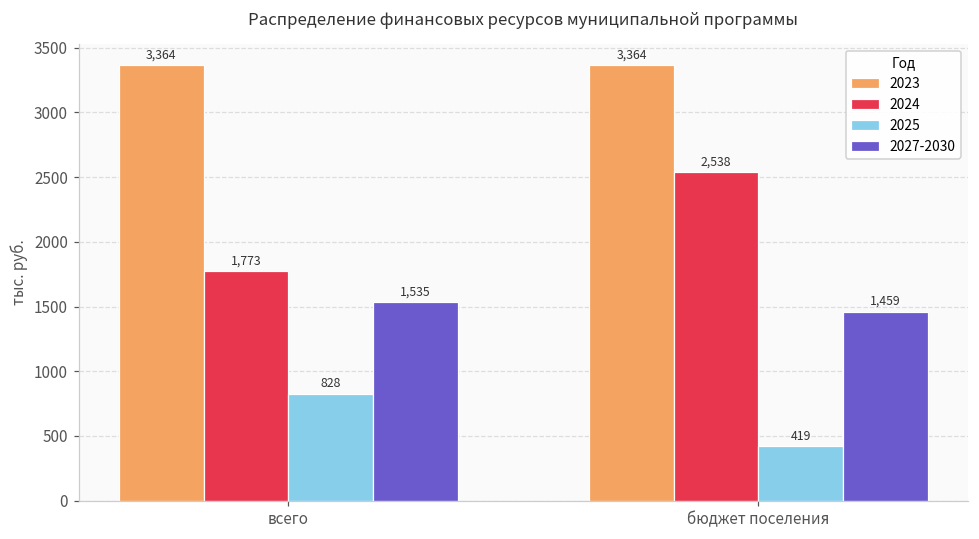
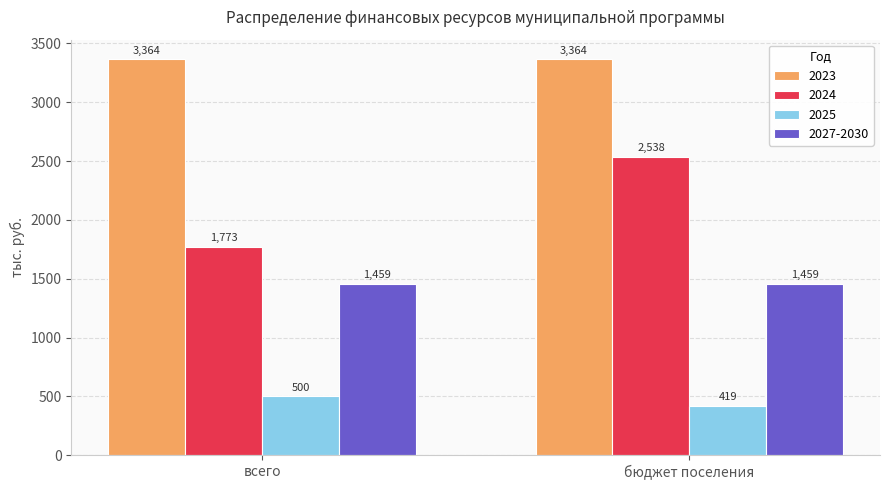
2025, всего: 828 -> 500
2027-2030, всего: 1,535 -> 1,459
